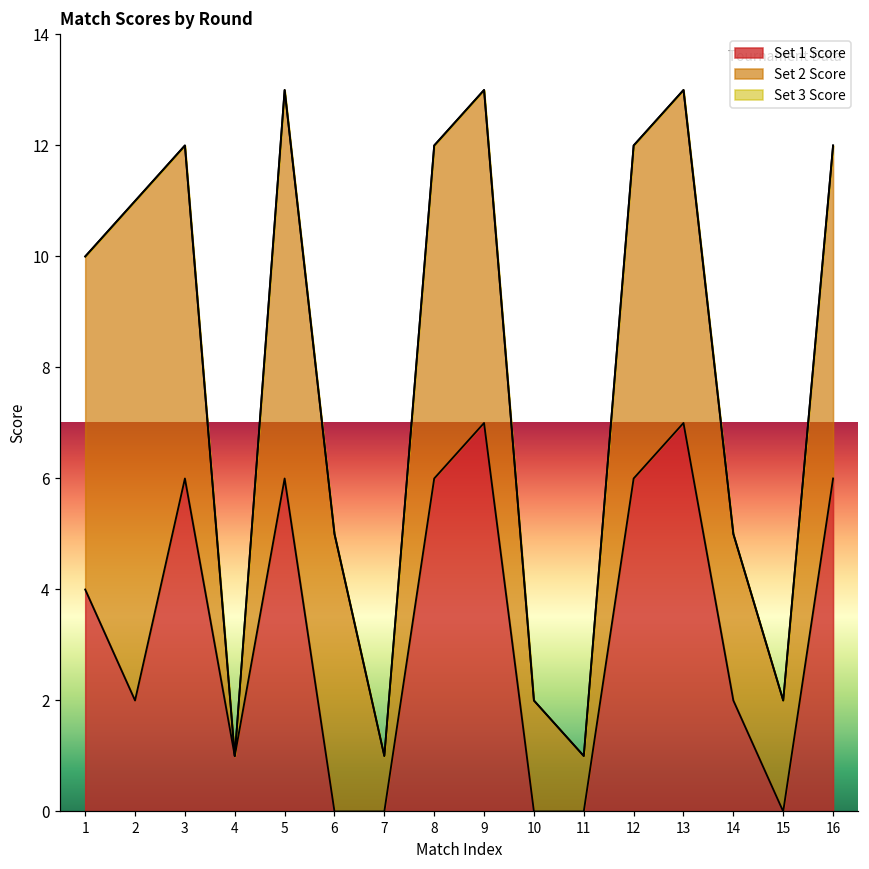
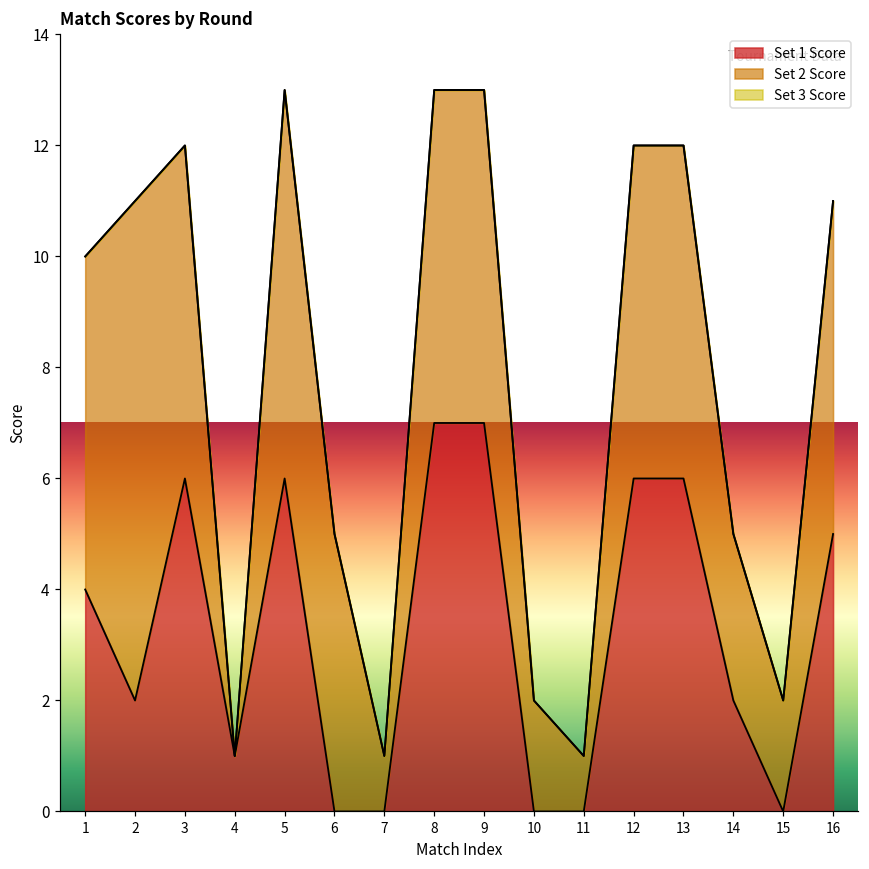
Set 1 Score, 8: 6 -> 7
Set 1 Score, 13: 7 -> 6
Set 1 Score, 16: 6 -> 5
